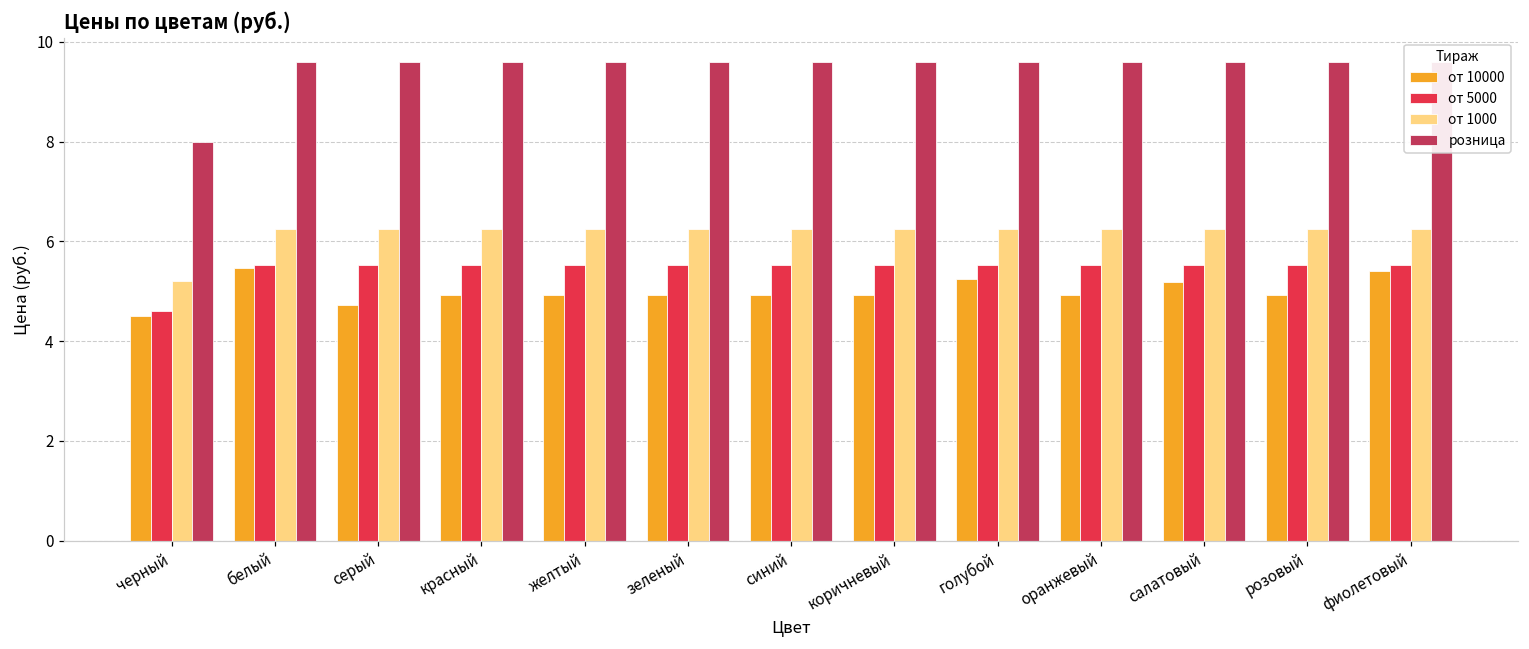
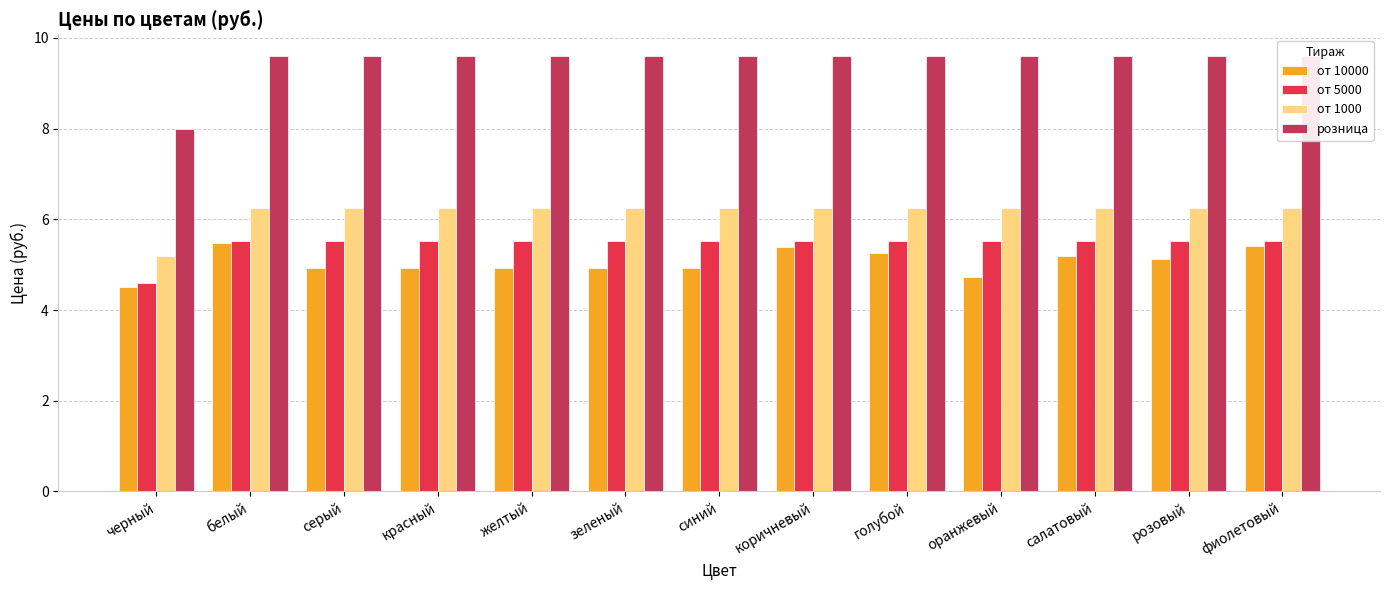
от 10000, серый: 4.7 -> 4.9
от 10000, коричневый: 4.9 -> 5.4
от 10000, оранжевый: 4.9 -> 4.7
от 10000, розовый: 4.9 -> 5.1
